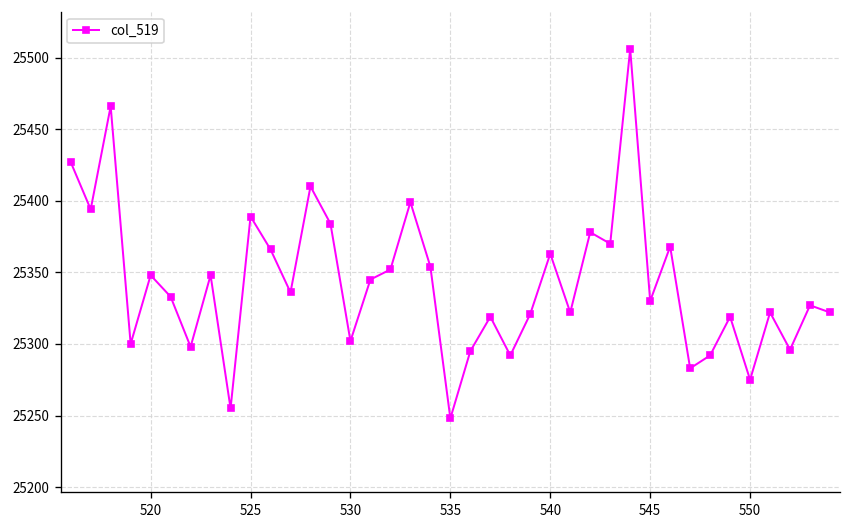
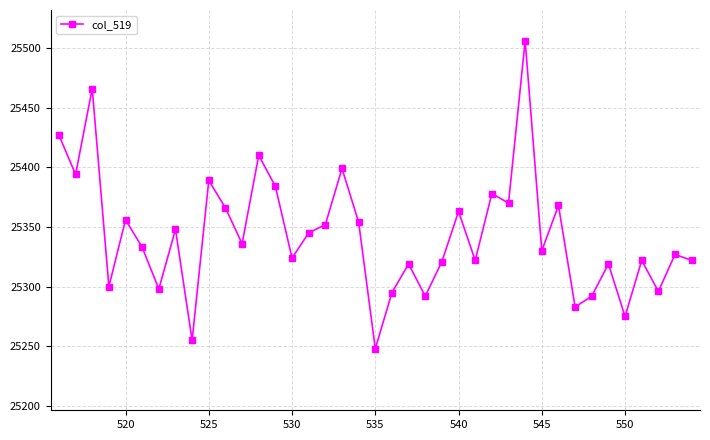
520: 25348 -> 25356
530: 25302 -> 25324
